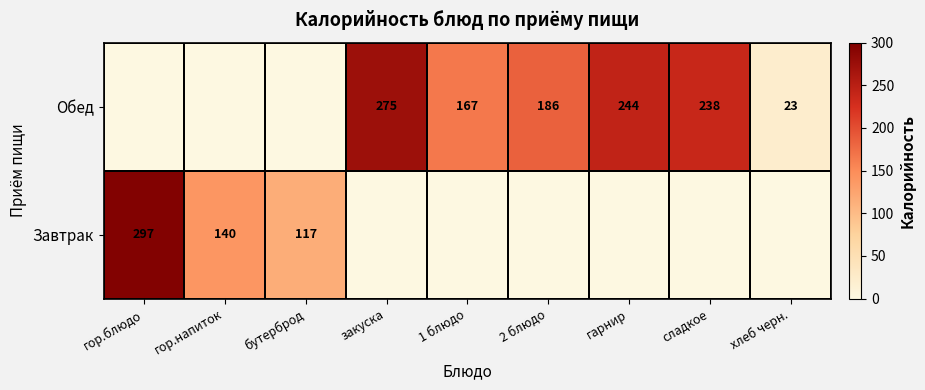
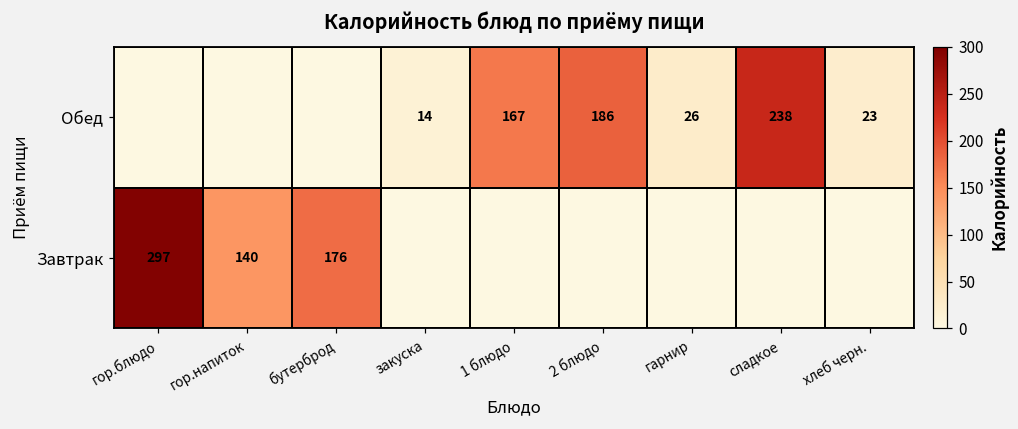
Обед, закуска: 275 -> 14
Обед, гарнир: 244 -> 26
Завтрак, бутерброд: 117 -> 176
